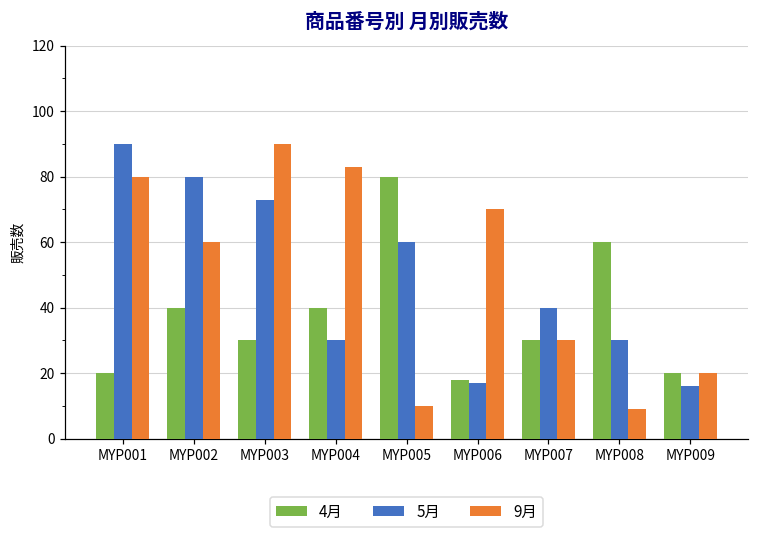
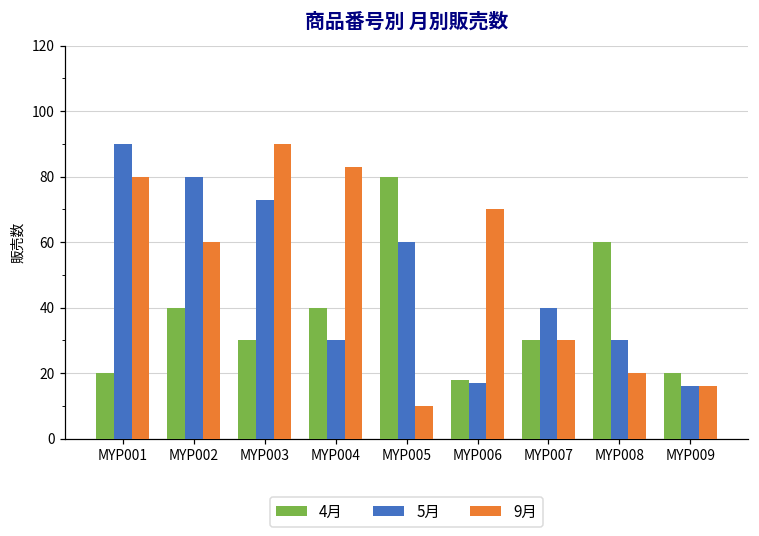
9月, MYP008: 9 -> 20
9月, MYP009: 20 -> 16
